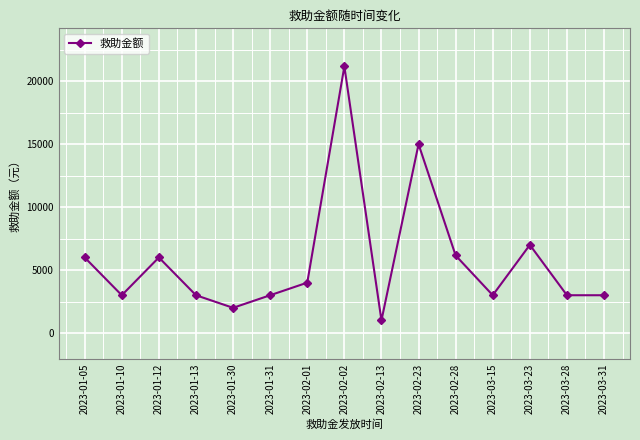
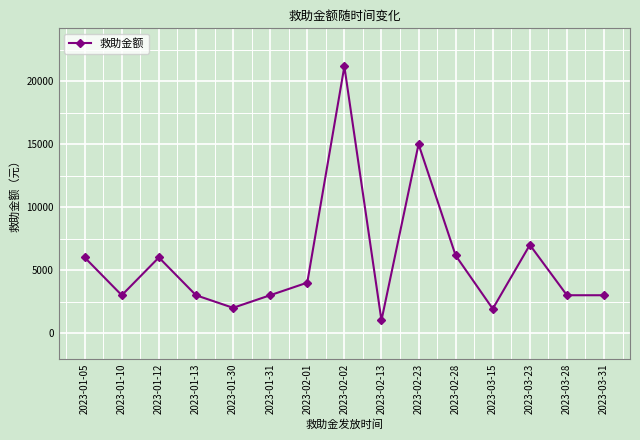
2023-03-15: 3000 -> 1900
